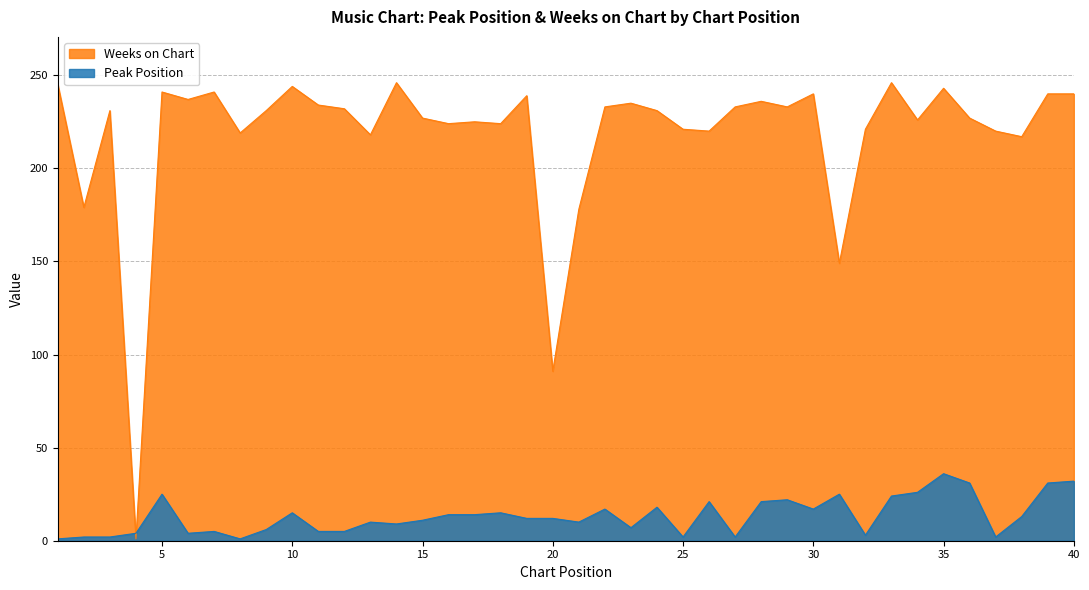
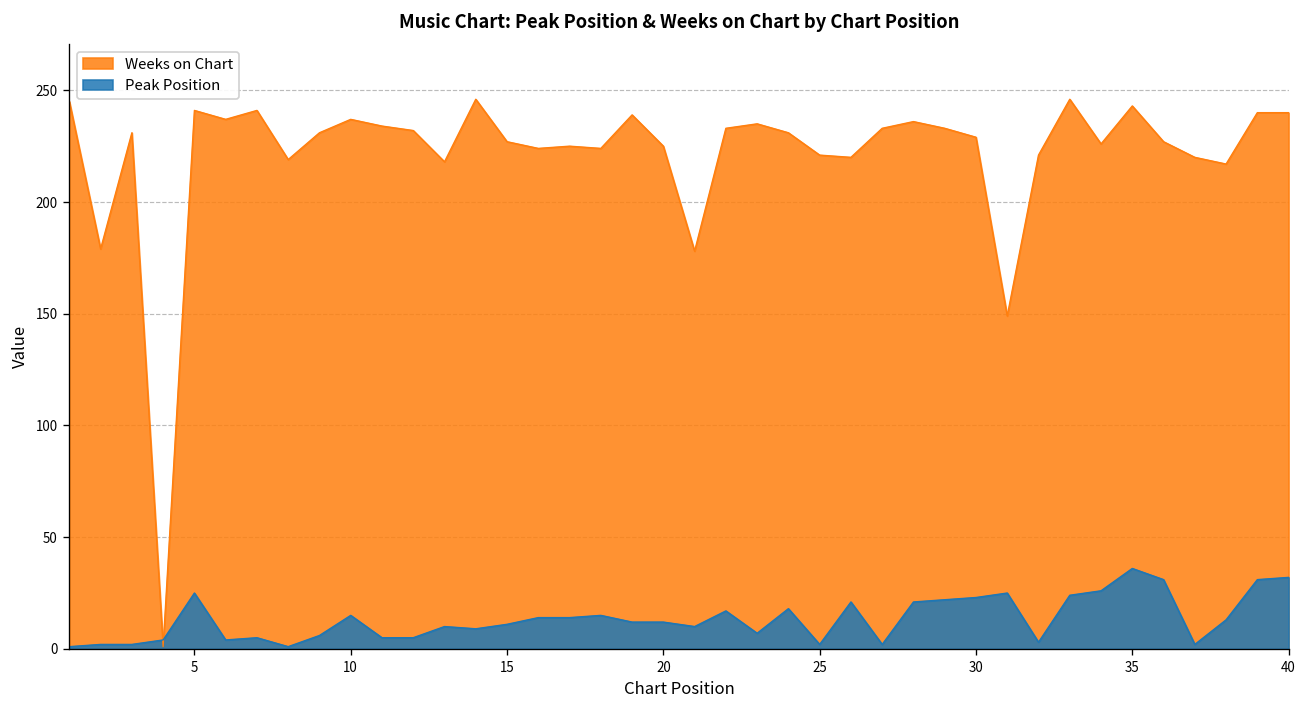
Weeks on Chart, 10: 244 -> 237
Weeks on Chart, 20: 91 -> 225
Weeks on Chart, 30: 240 -> 229
Peak Position, 30: 17 -> 23
